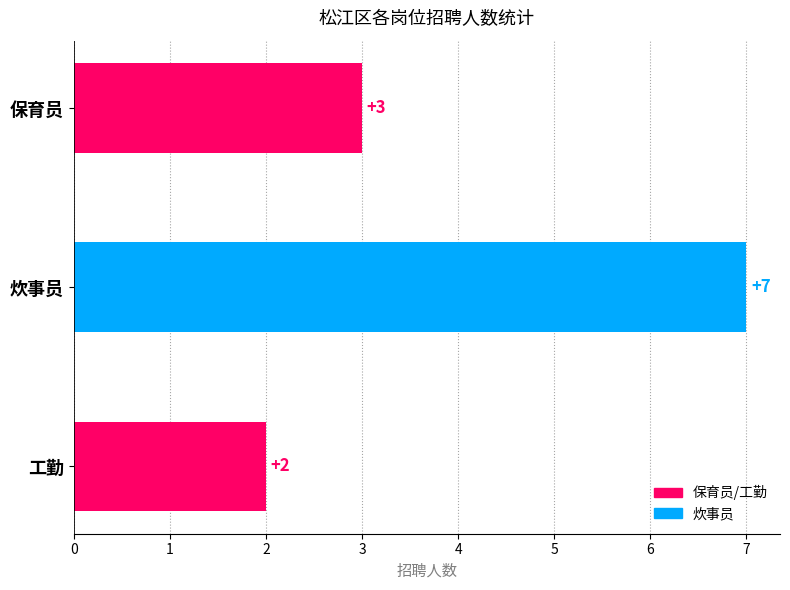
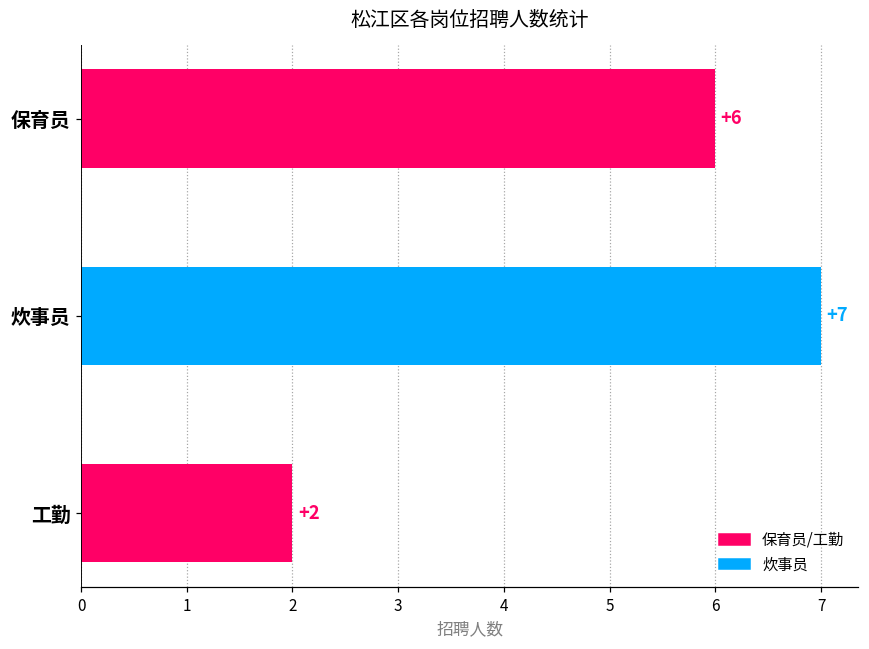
保育员: +3 -> +6
